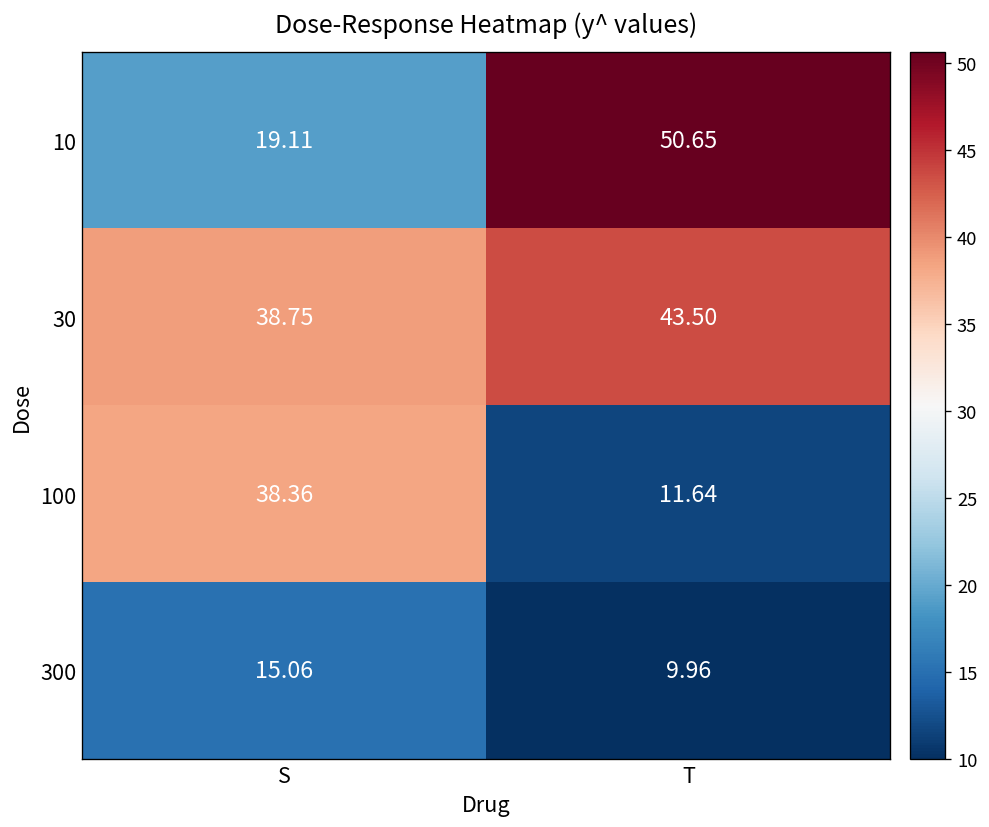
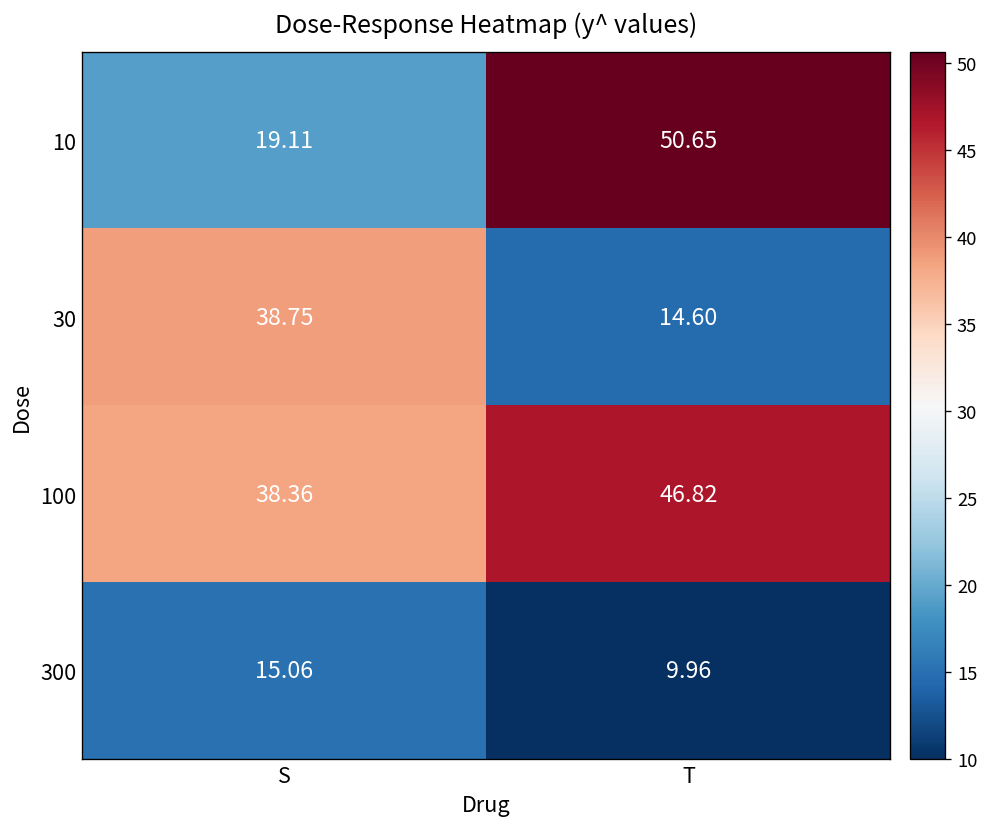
30, T: 43.50 -> 14.60
100, T: 11.64 -> 46.82
